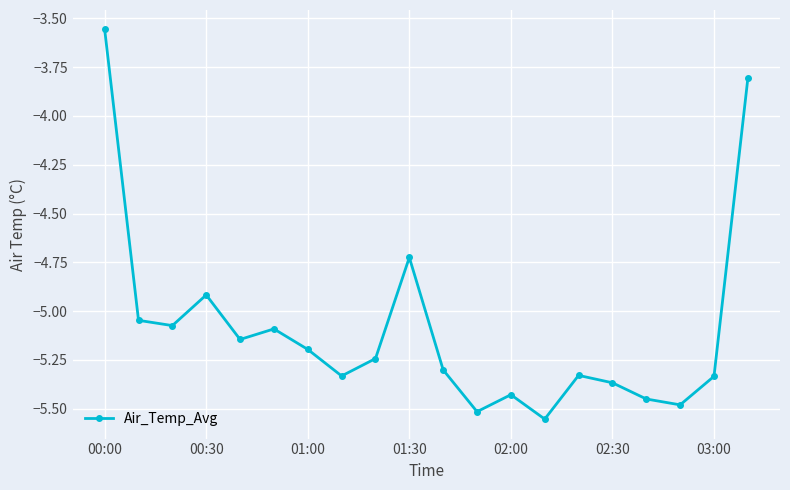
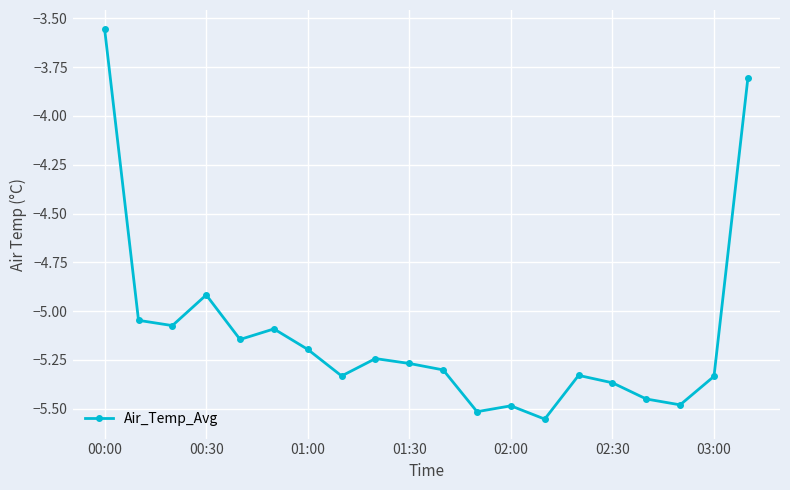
01:30: -4.73 -> -5.27
02:00: -5.43 -> -5.49
